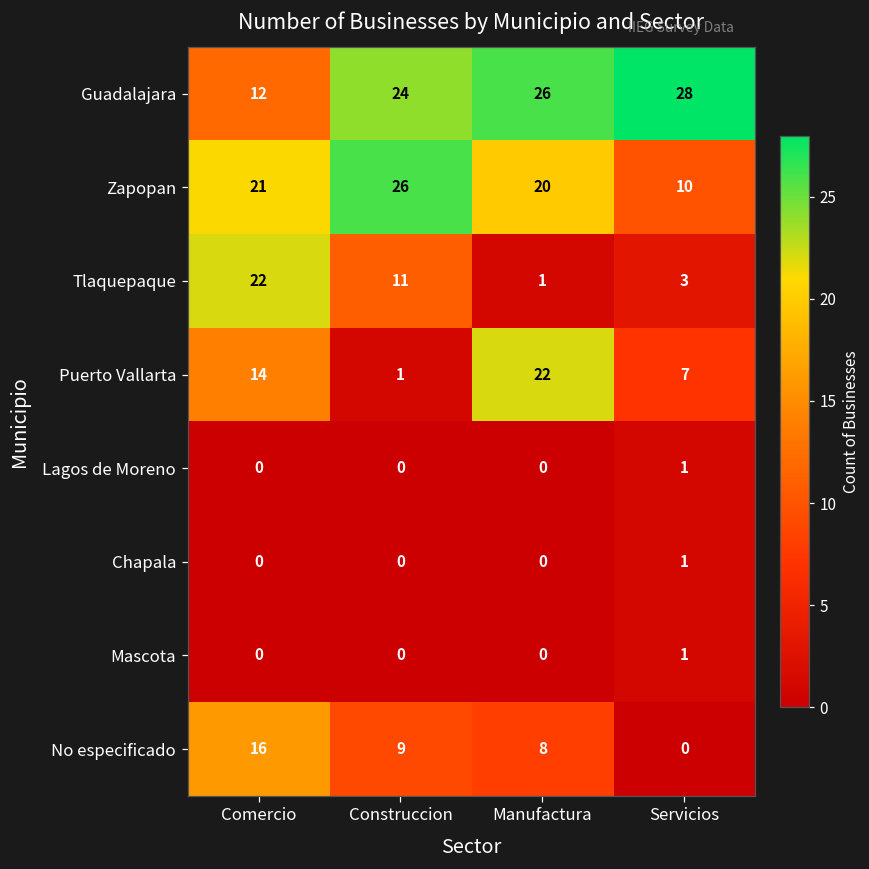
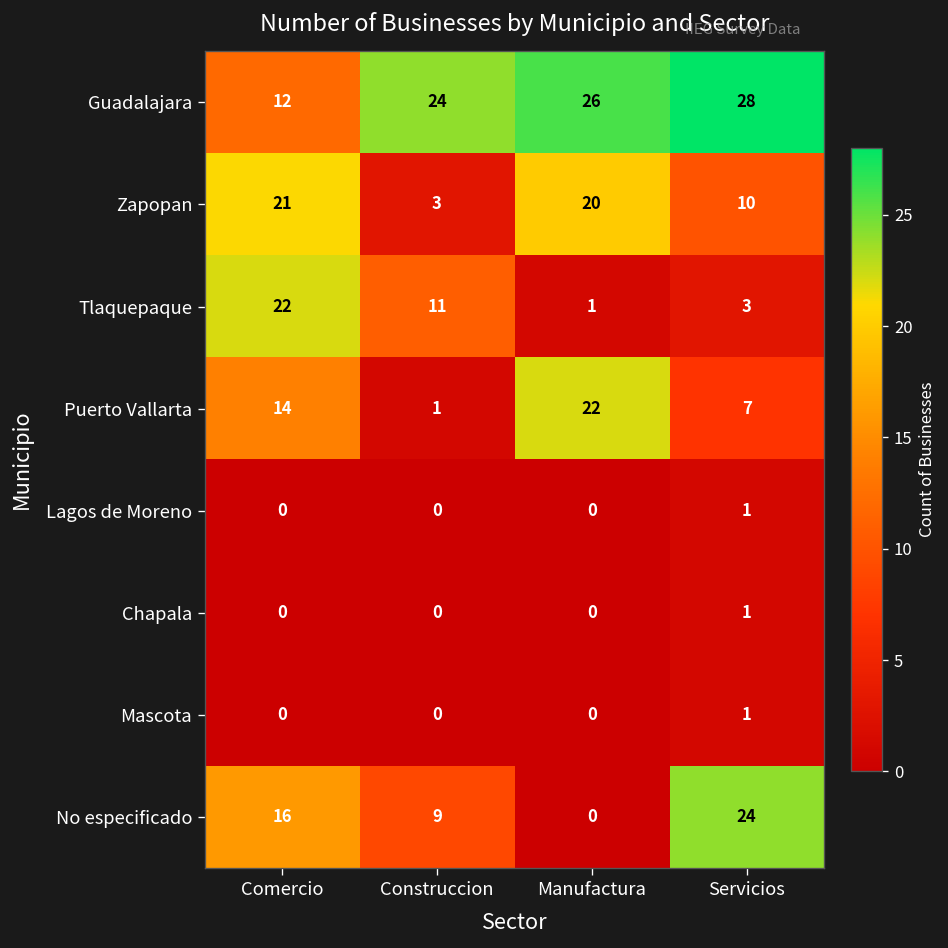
Zapopan, Construccion: 26 -> 3
No especificado, Manufactura: 8 -> 0
No especificado, Servicios: 0 -> 24
